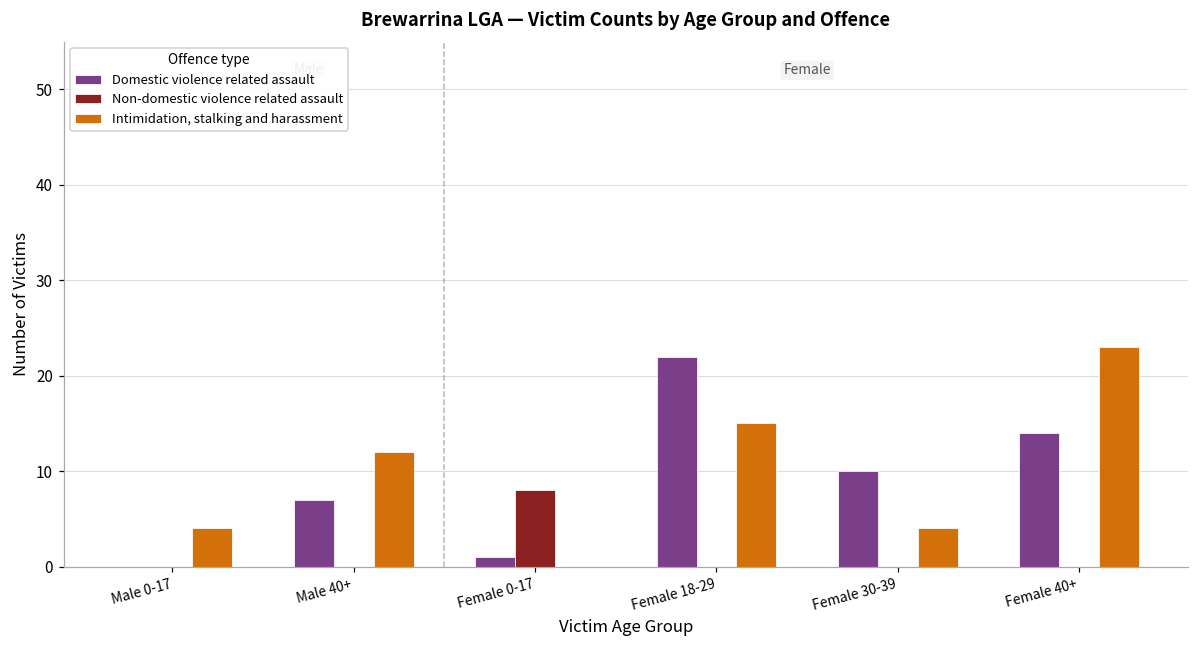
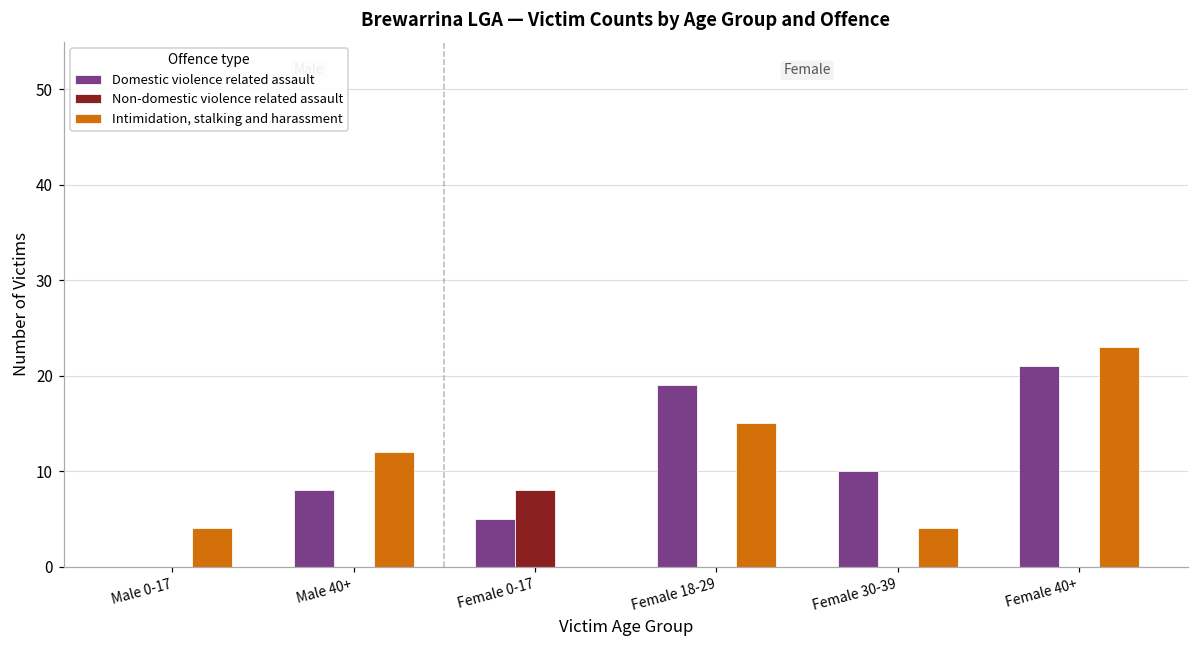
Domestic violence related assault, Male 40+: 7 -> 8
Domestic violence related assault, Female 0-17: 1 -> 5
Domestic violence related assault, Female 18-29: 22 -> 19
Domestic violence related assault, Female 40+: 14 -> 21
